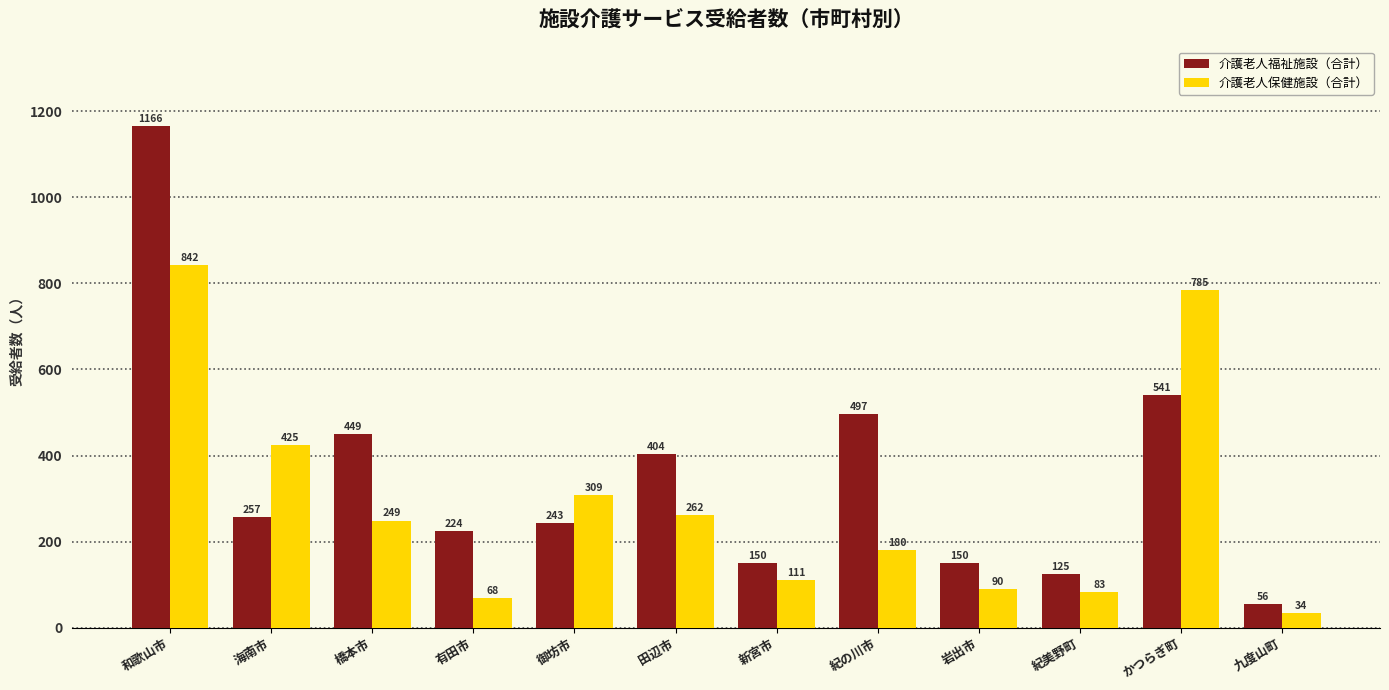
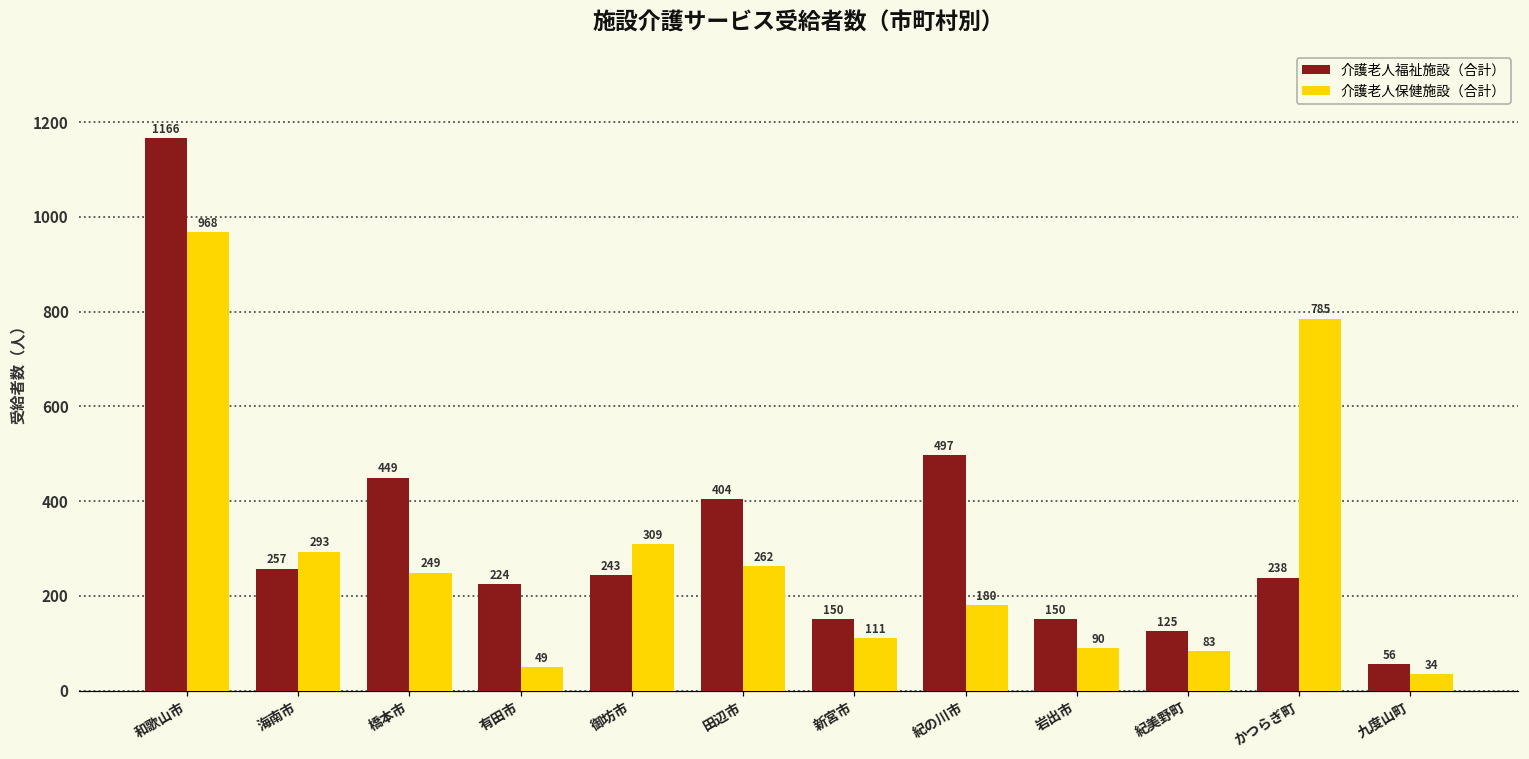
介護老人保健施設（合計）, 和歌山市: 842 -> 968
介護老人保健施設（合計）, 海南市: 425 -> 293
介護老人保健施設（合計）, 有田市: 68 -> 49
介護老人福祉施設（合計）, かつらぎ町: 541 -> 238
